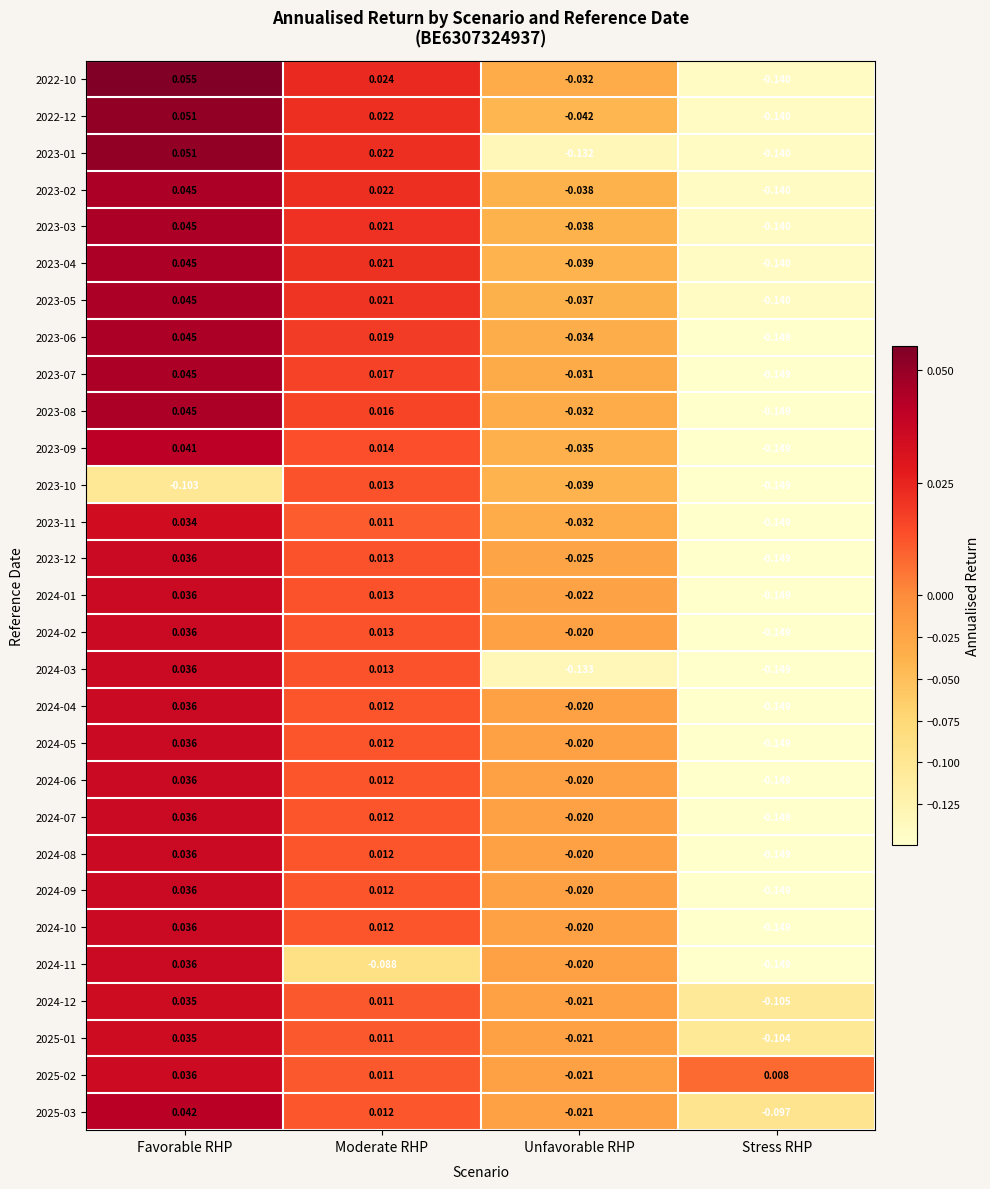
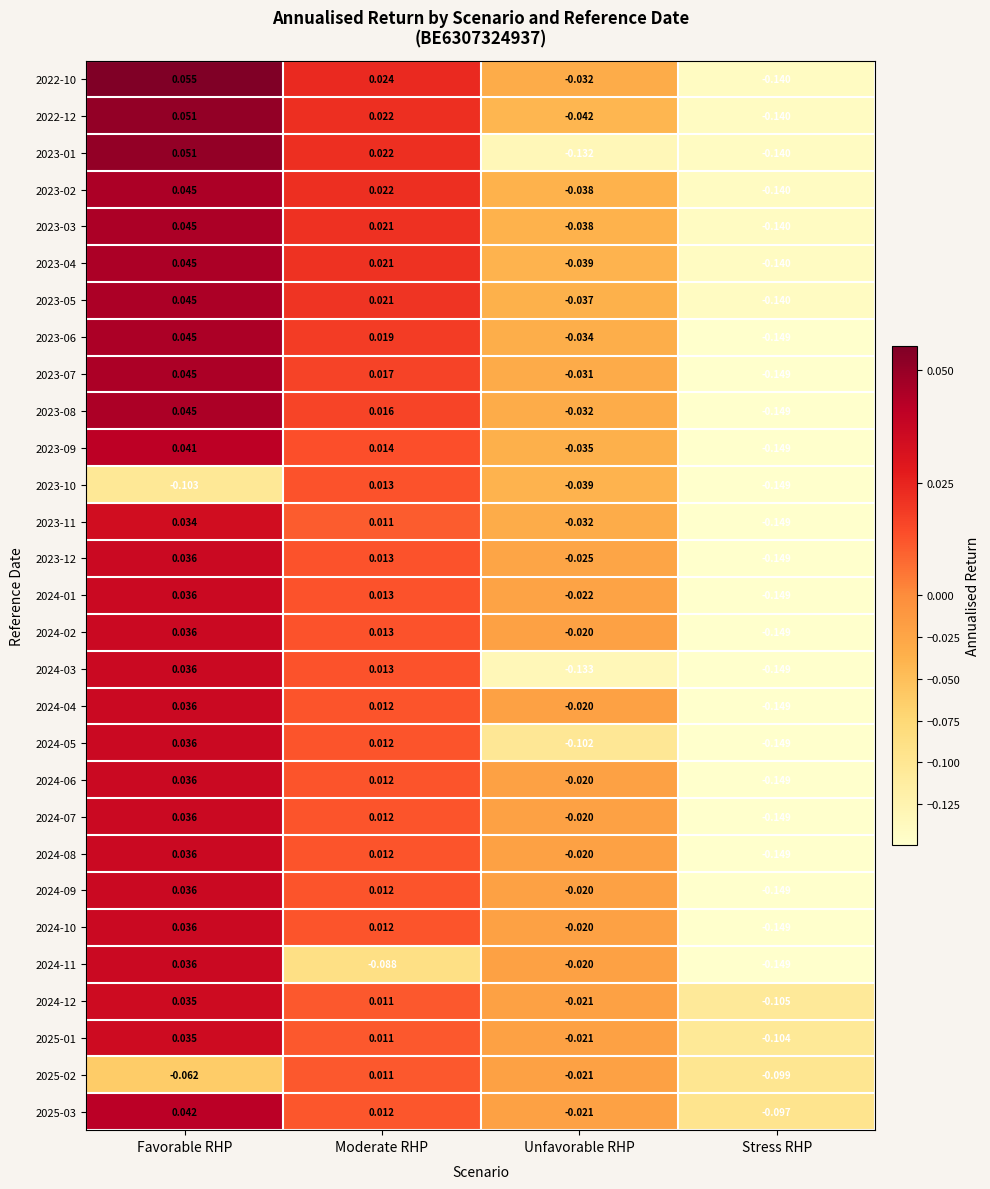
2024-05, Unfavorable RHP: -0.020 -> -0.102
2025-02, Favorable RHP: 0.036 -> -0.062
2025-02, Stress RHP: 0.008 -> -0.099
